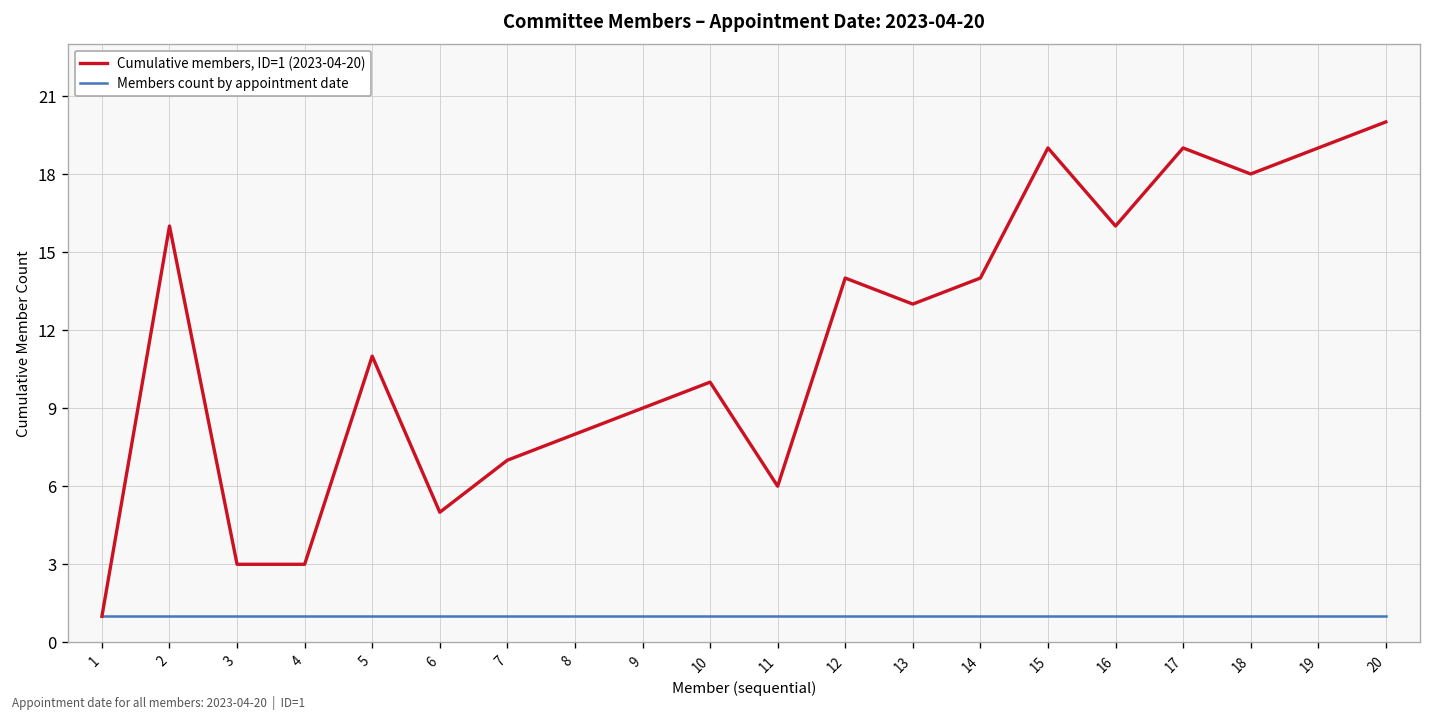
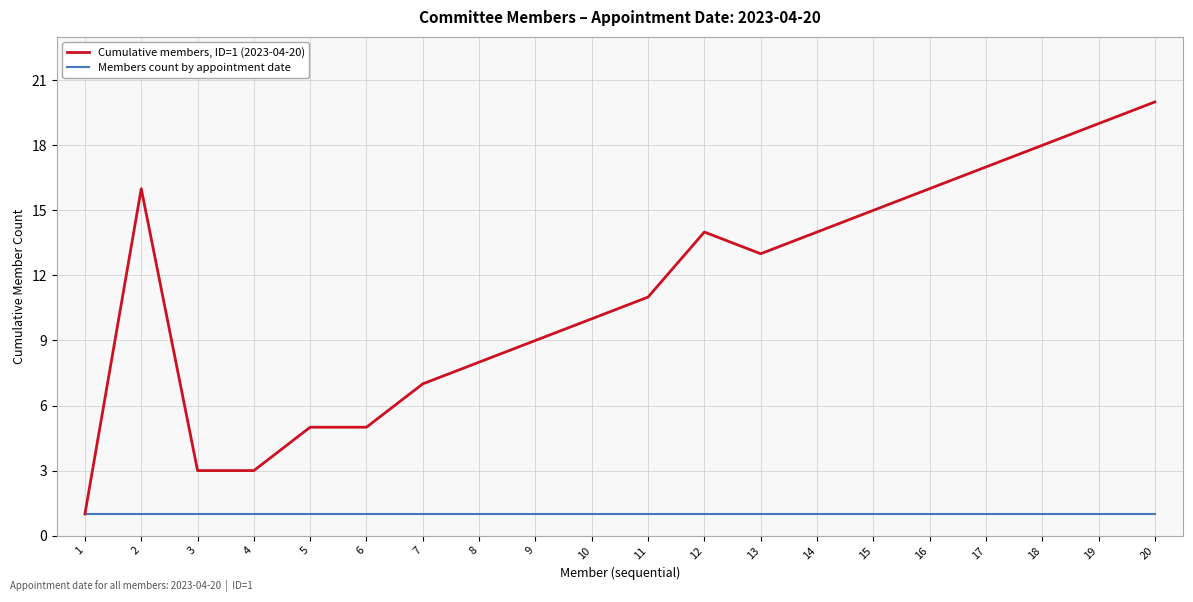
Cumulative members, ID=1 (2023-04-20), 5: 11 -> 5
Cumulative members, ID=1 (2023-04-20), 11: 6 -> 11
Cumulative members, ID=1 (2023-04-20), 15: 19 -> 15
Cumulative members, ID=1 (2023-04-20), 17: 19 -> 17
